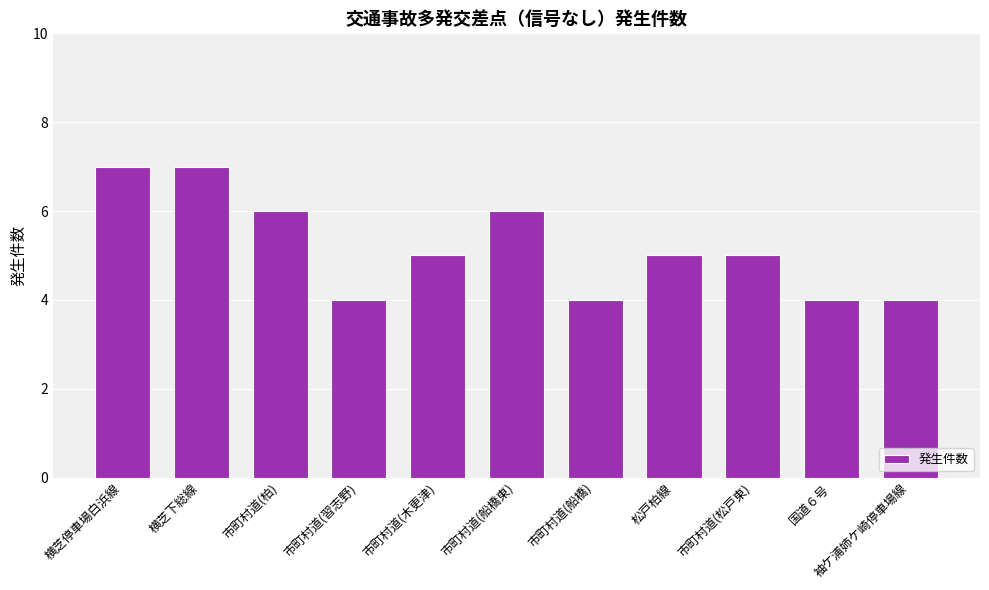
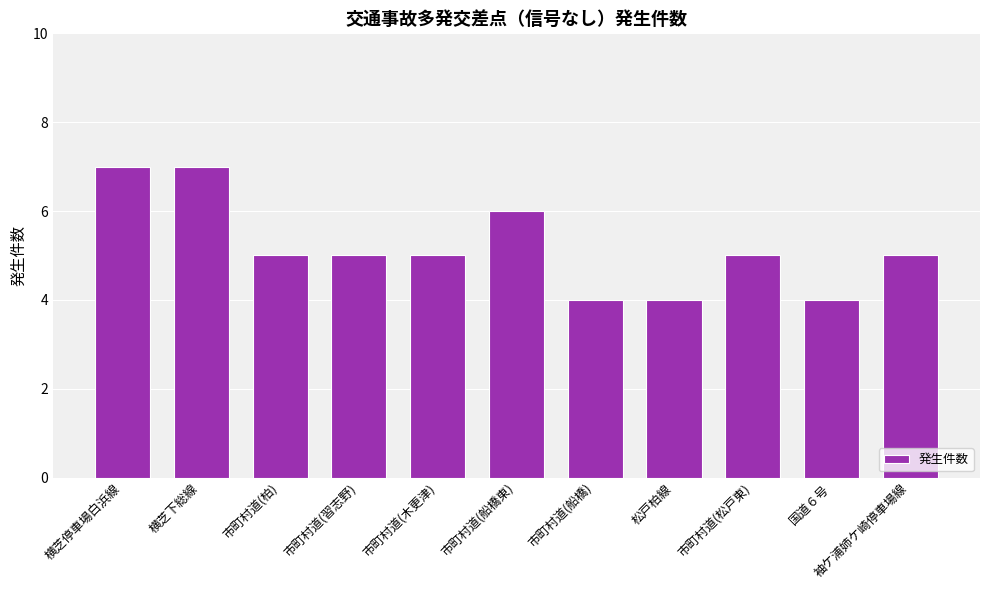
市町村道(柏): 6 -> 5
市町村道(習志野): 4 -> 5
松戸柏線: 5 -> 4
袖ケ浦姉ケ崎停車場線: 4 -> 5
